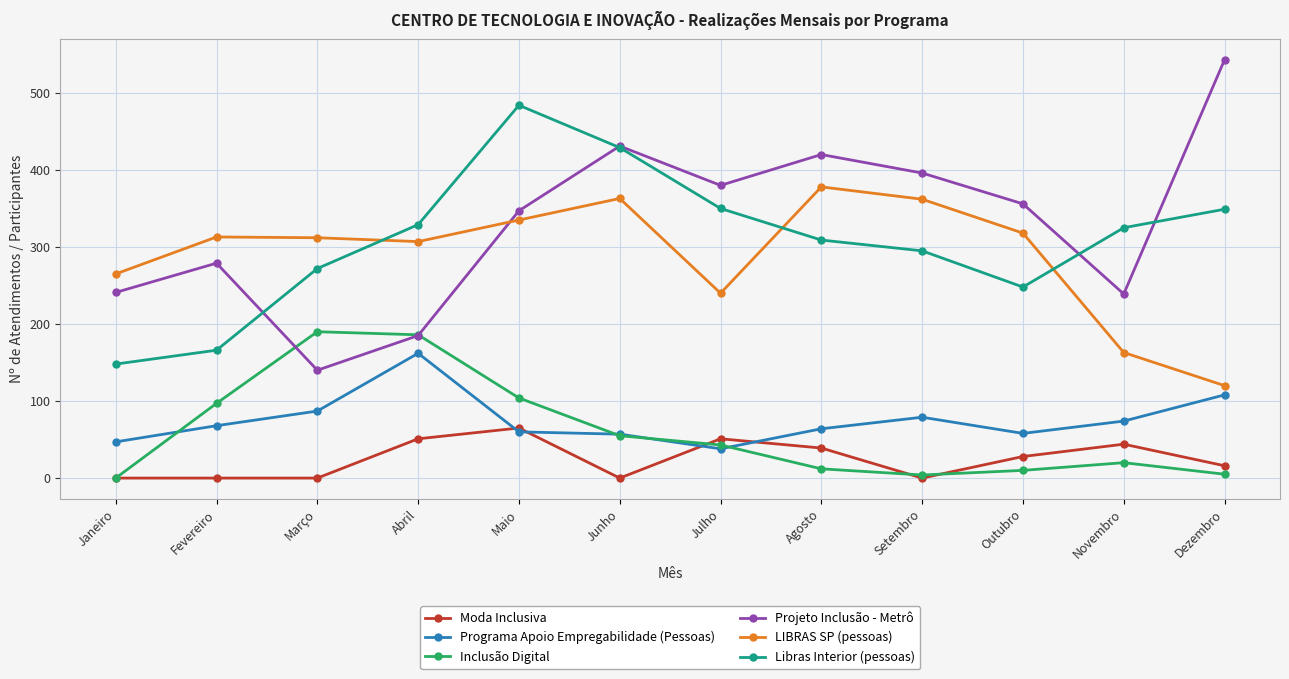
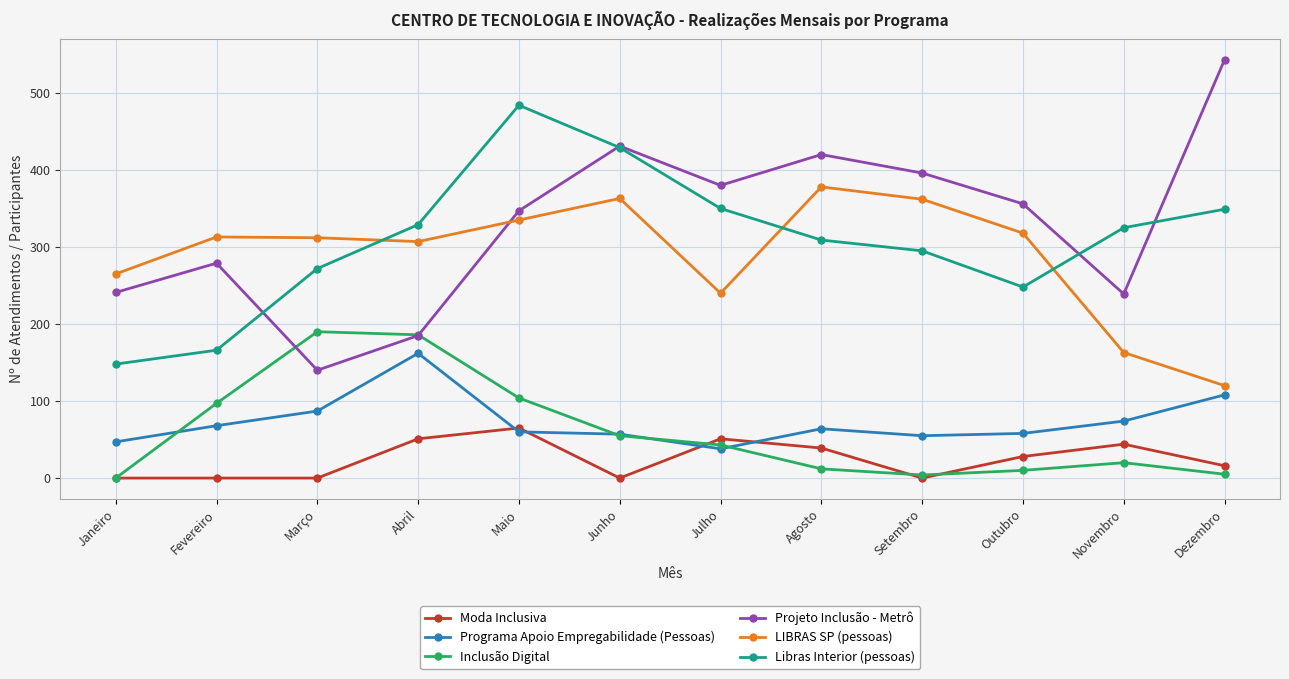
Programa Apoio Empregabilidade (Pessoas), Setembro: 80 -> 60
